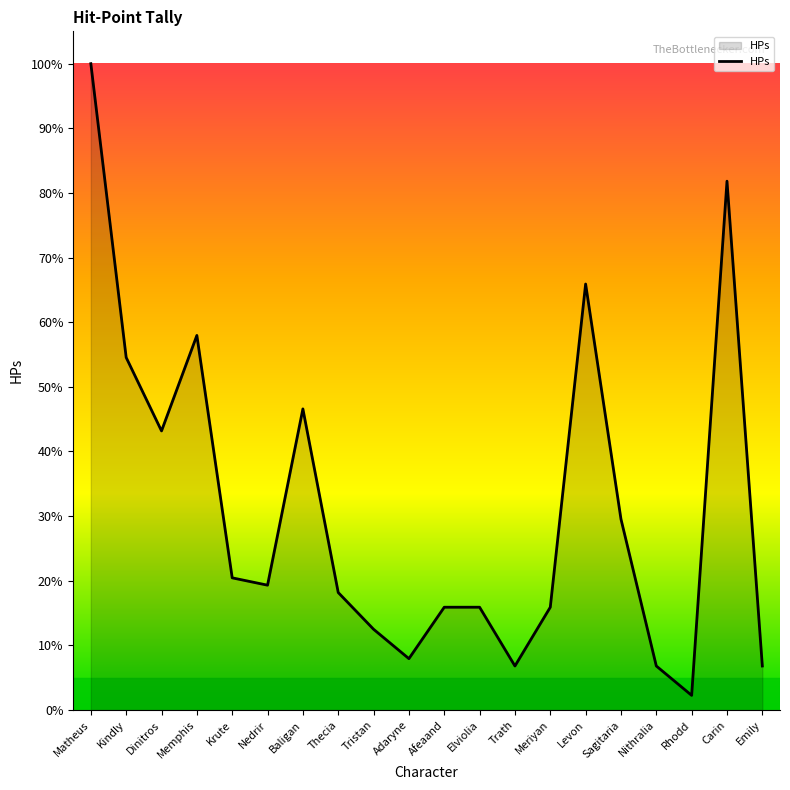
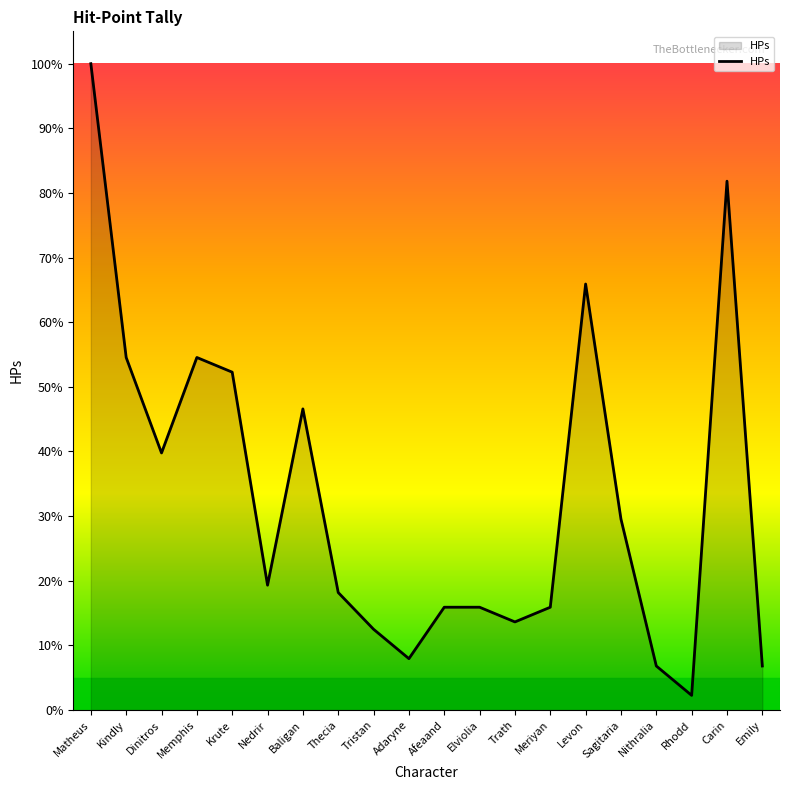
Dinitros: 43% -> 40%
Memphis: 58% -> 55%
Krute: 20% -> 52%
Trath: 7% -> 14%
